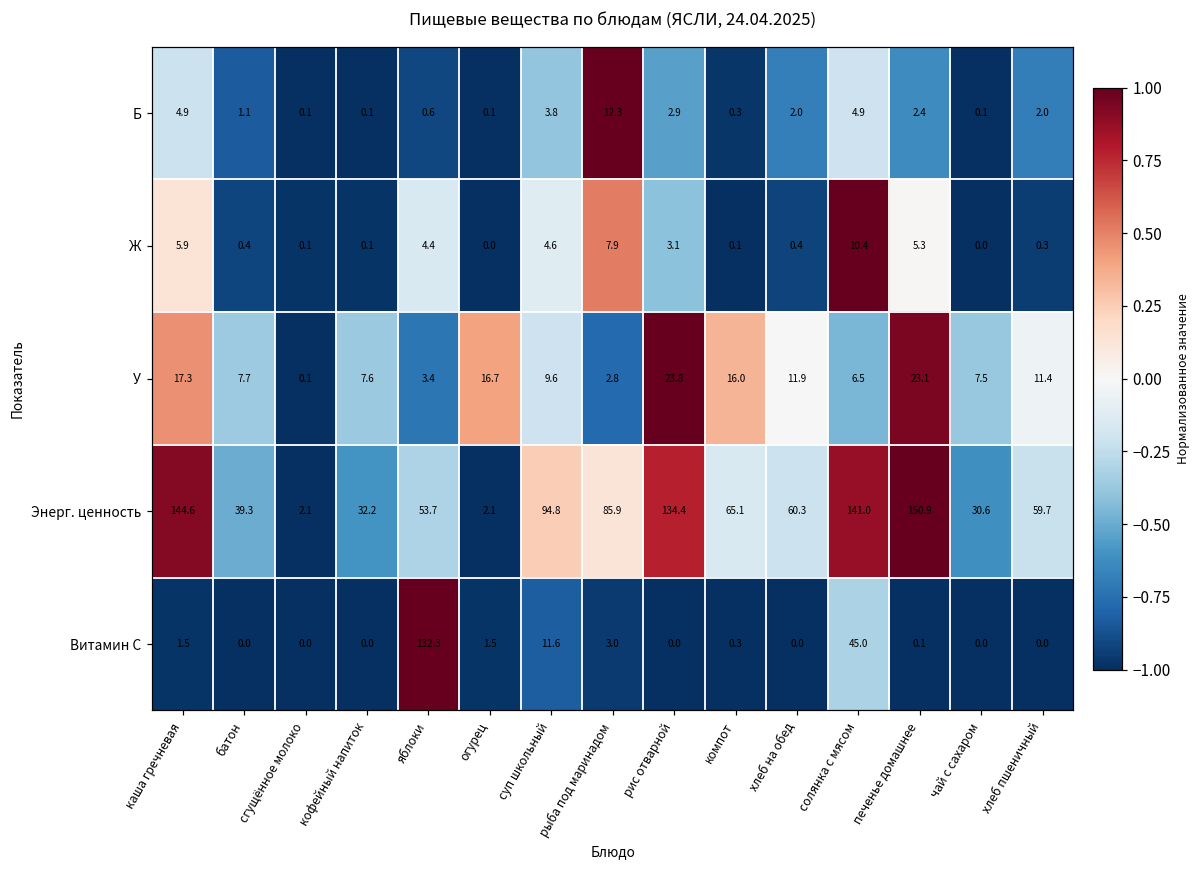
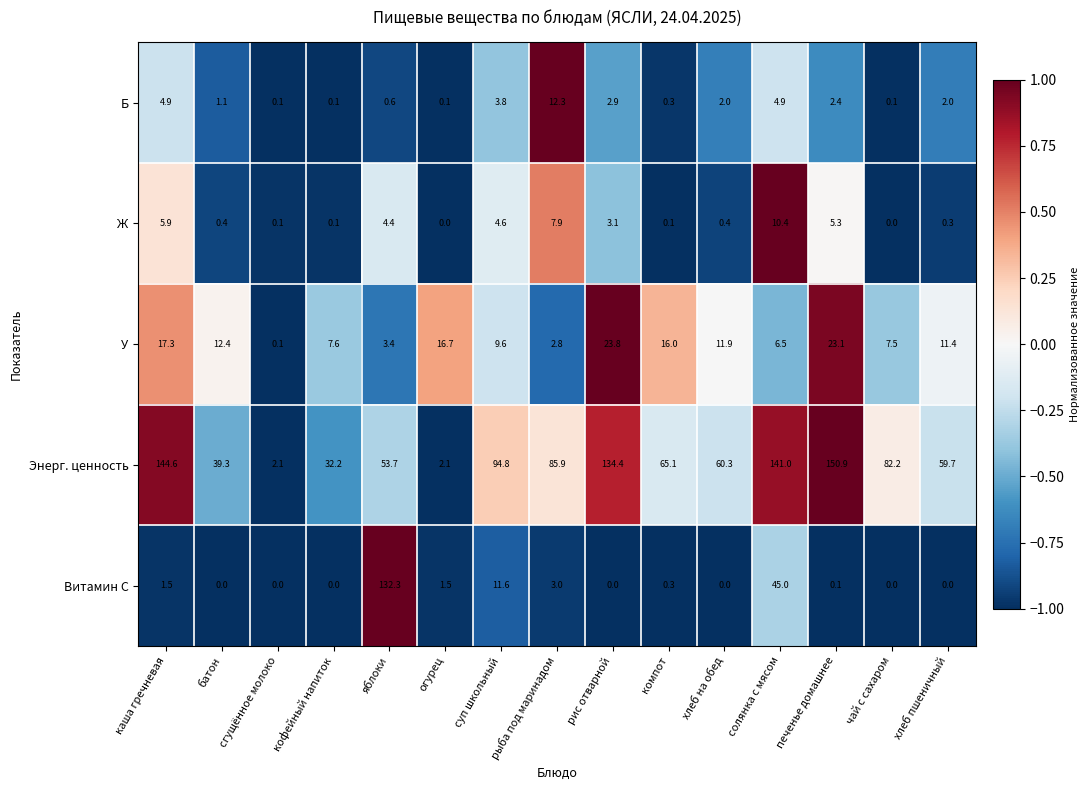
У, батон: 7.7 -> 12.4
Энерг. ценность, чай с сахаром: 30.6 -> 82.2
